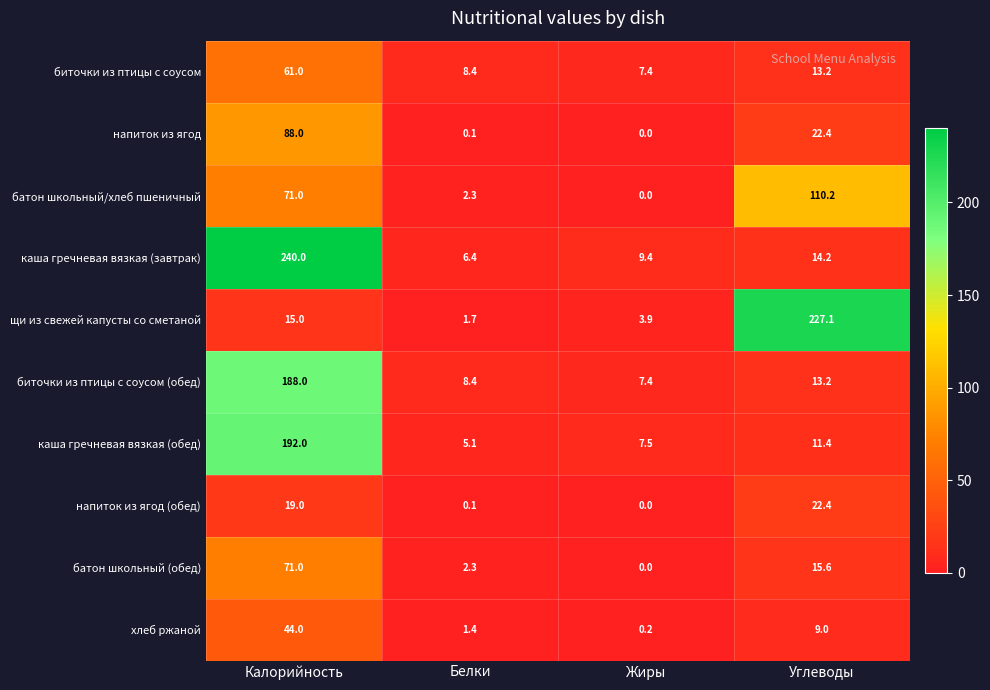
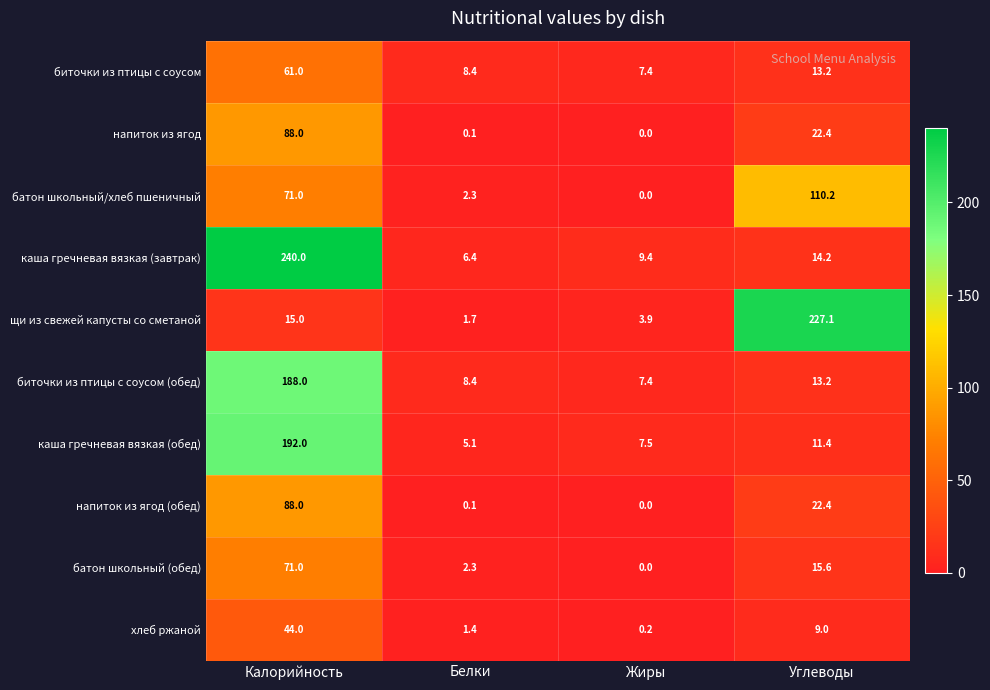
напиток из ягод (обед), Калорийность: 19.0 -> 88.0
